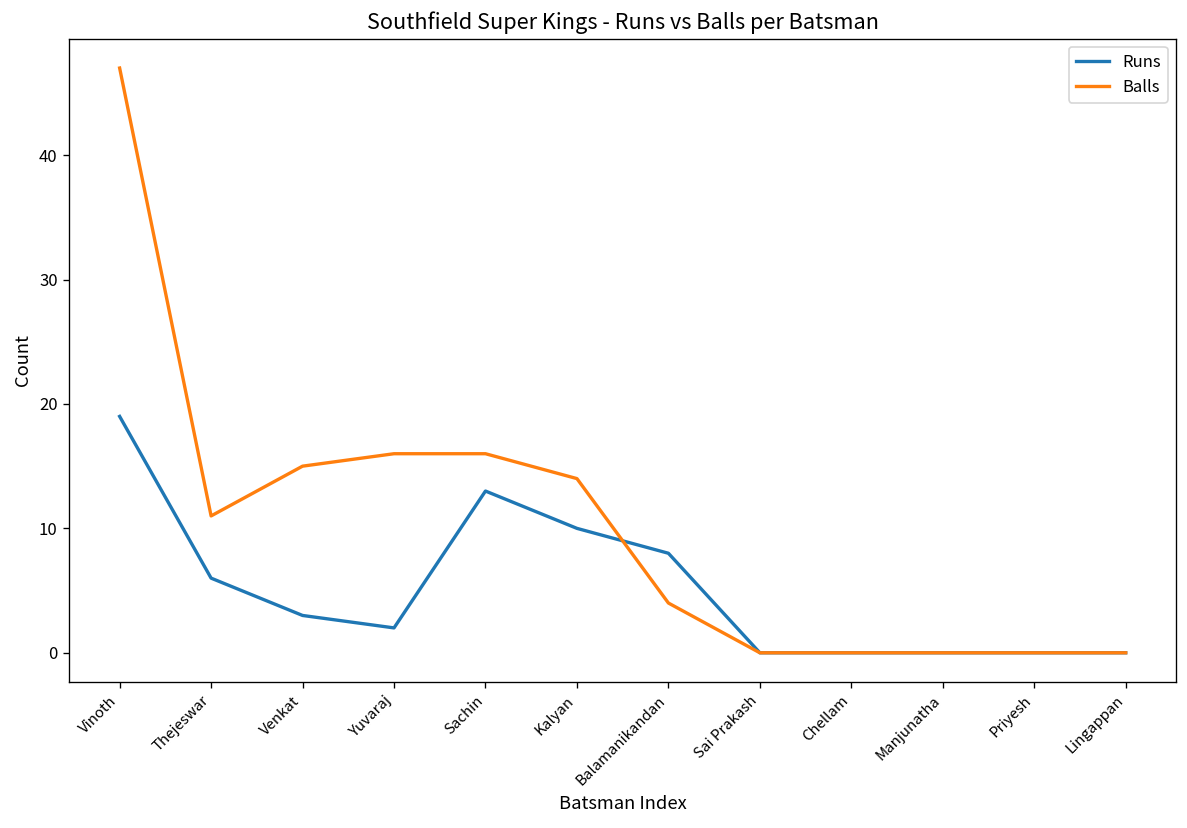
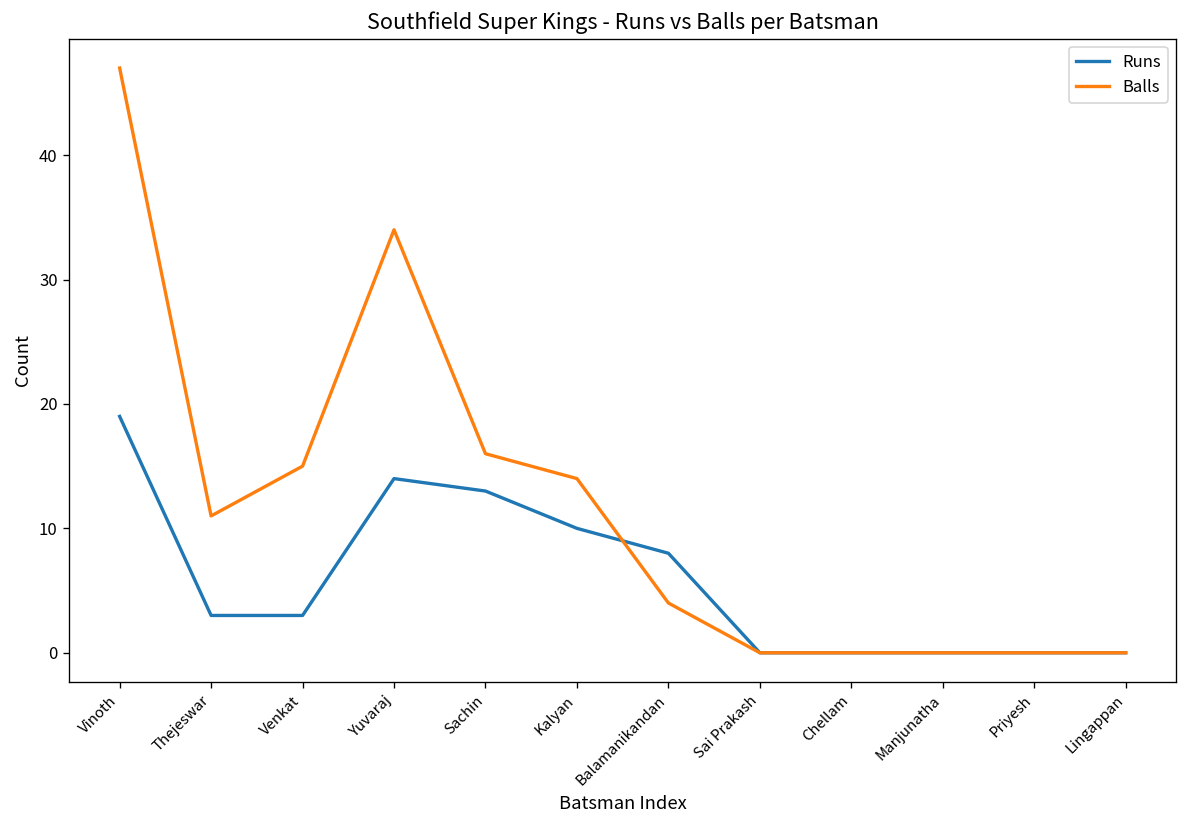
Runs, Thejeswar: 6 -> 3
Runs, Yuvaraj: 2 -> 14
Balls, Yuvaraj: 16 -> 34
